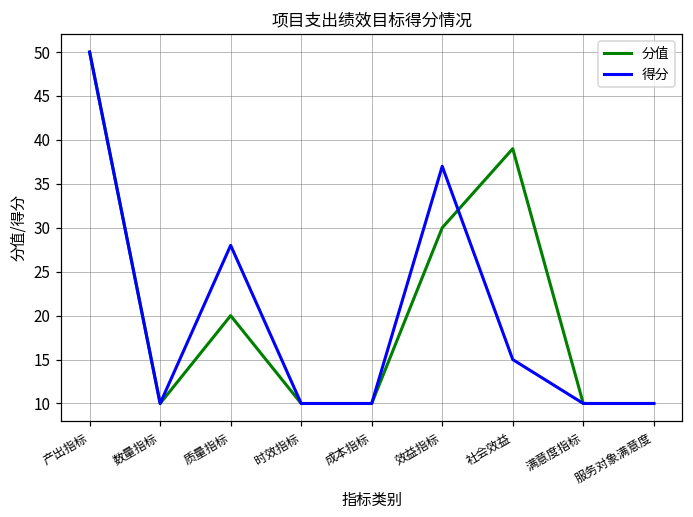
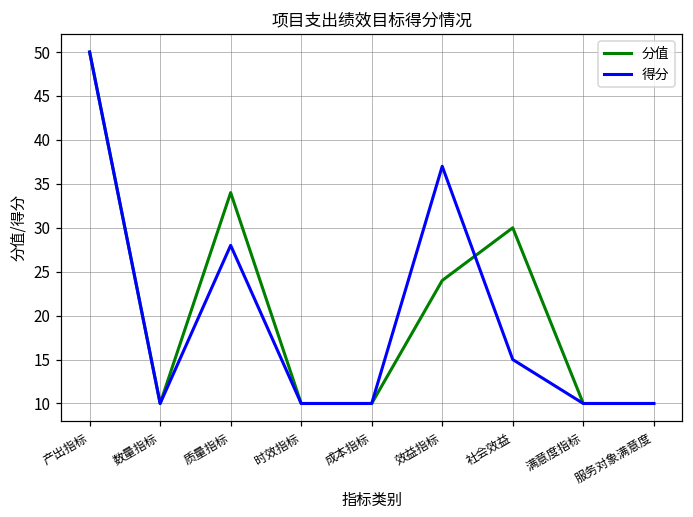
分值, 质量指标: 20 -> 34
分值, 效益指标: 30 -> 24
分值, 社会效益: 39 -> 30
